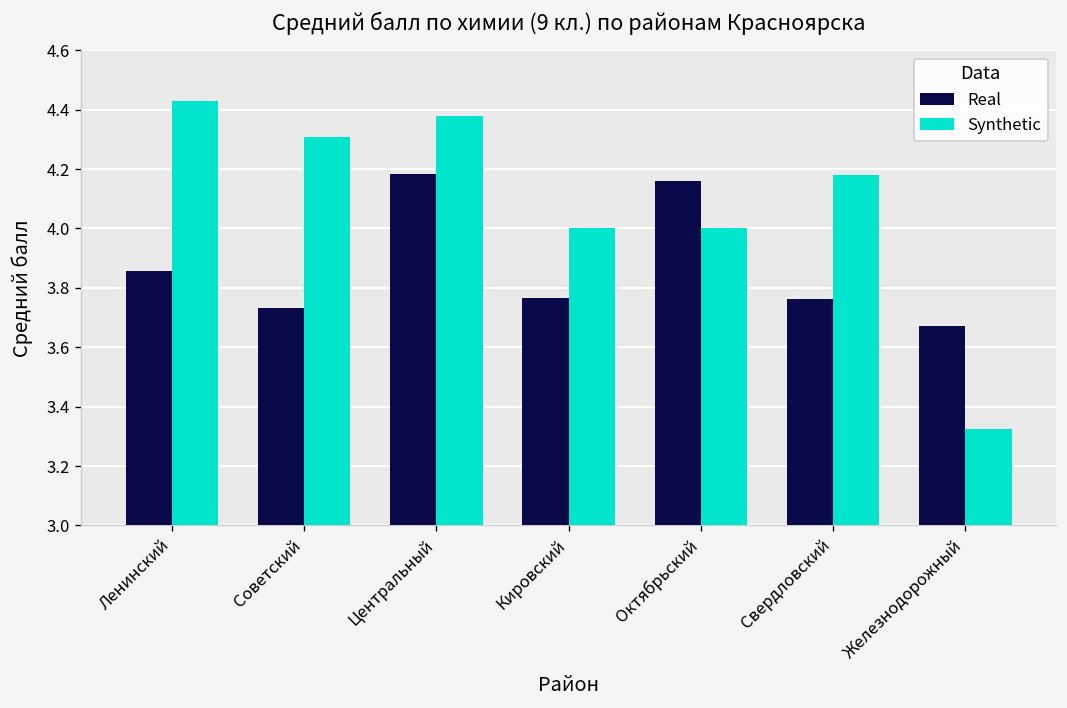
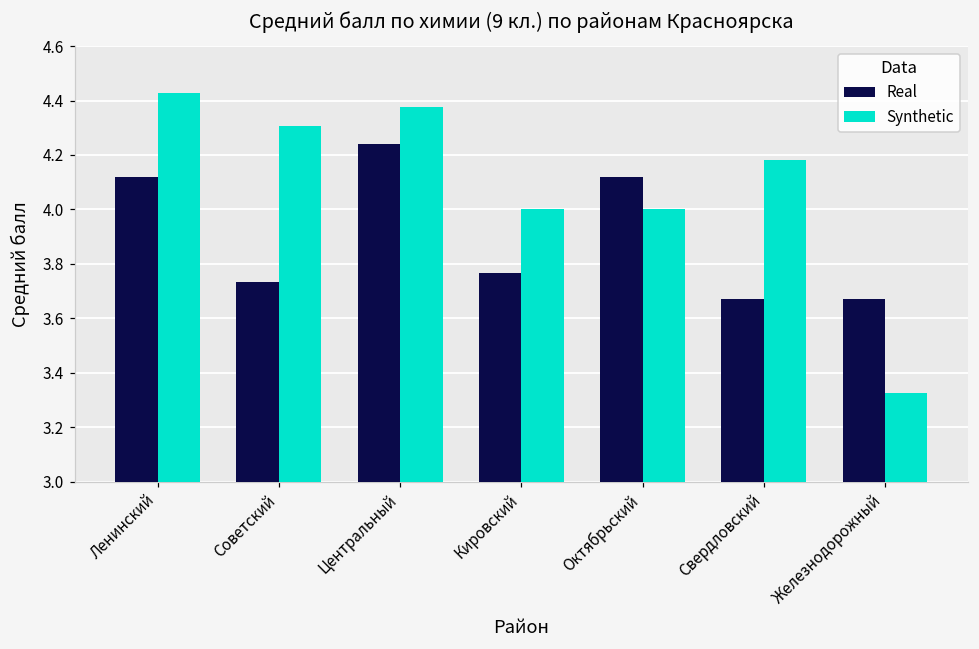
Real, Ленинский: 3.86 -> 4.12
Real, Центральный: 4.18 -> 4.24
Real, Октябрьский: 4.16 -> 4.12
Real, Свердловский: 3.76 -> 3.67
